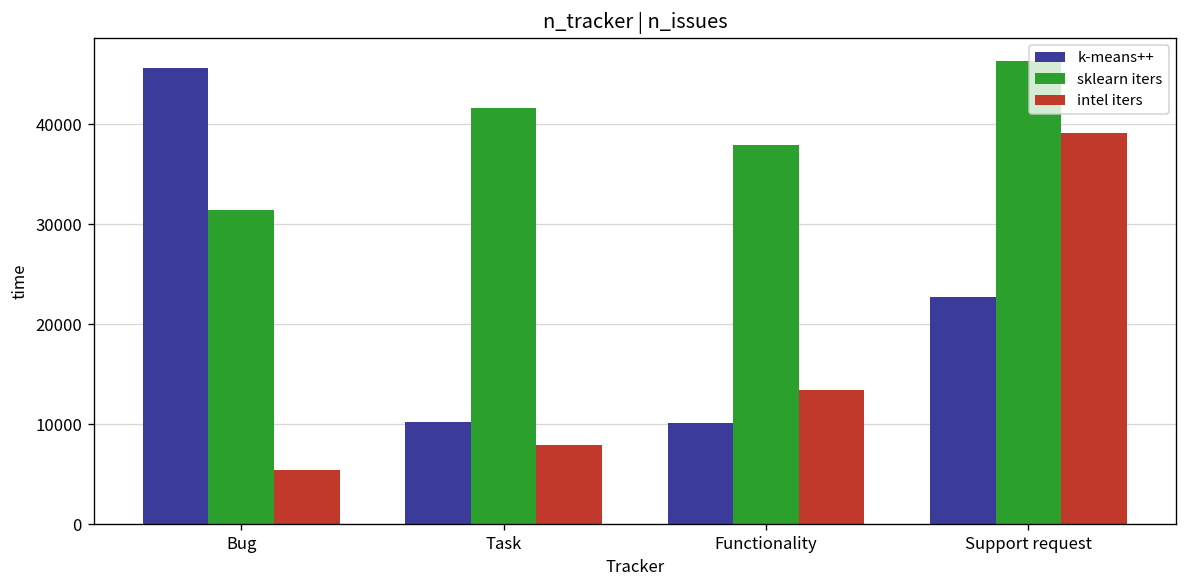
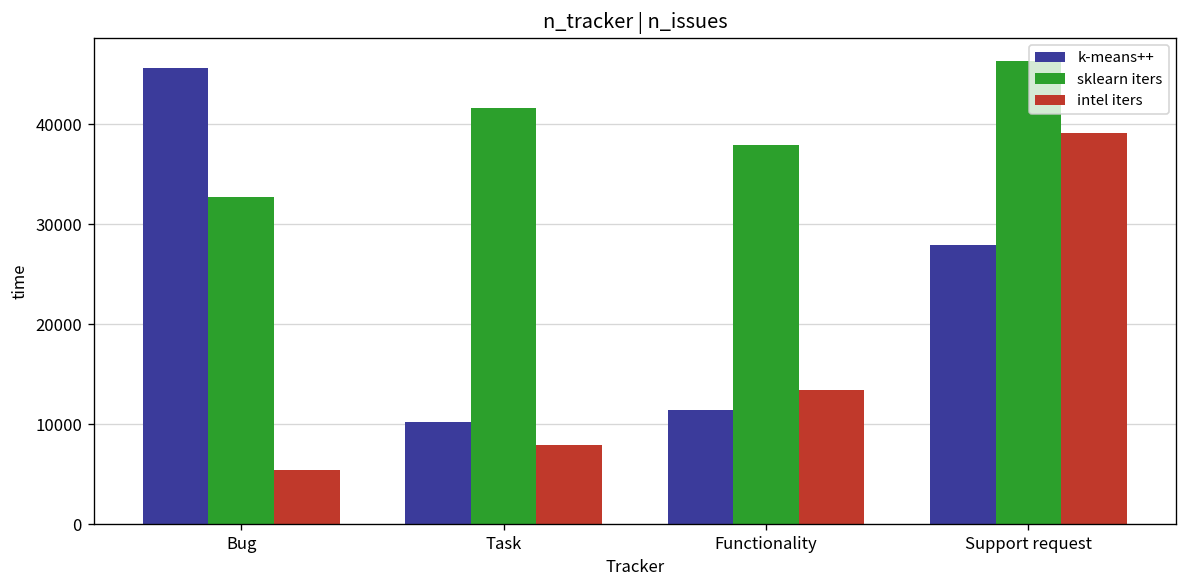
sklearn iters, Bug: 31000 -> 33000
k-means++, Functionality: 10000 -> 11000
k-means++, Support request: 23000 -> 28000
